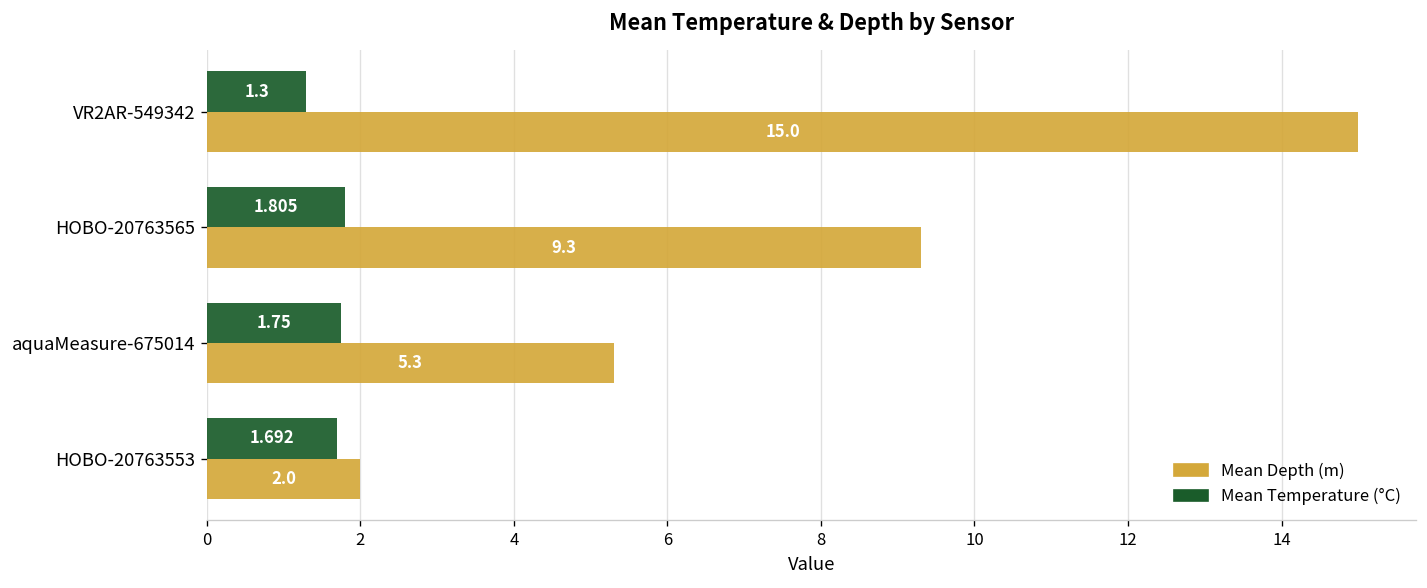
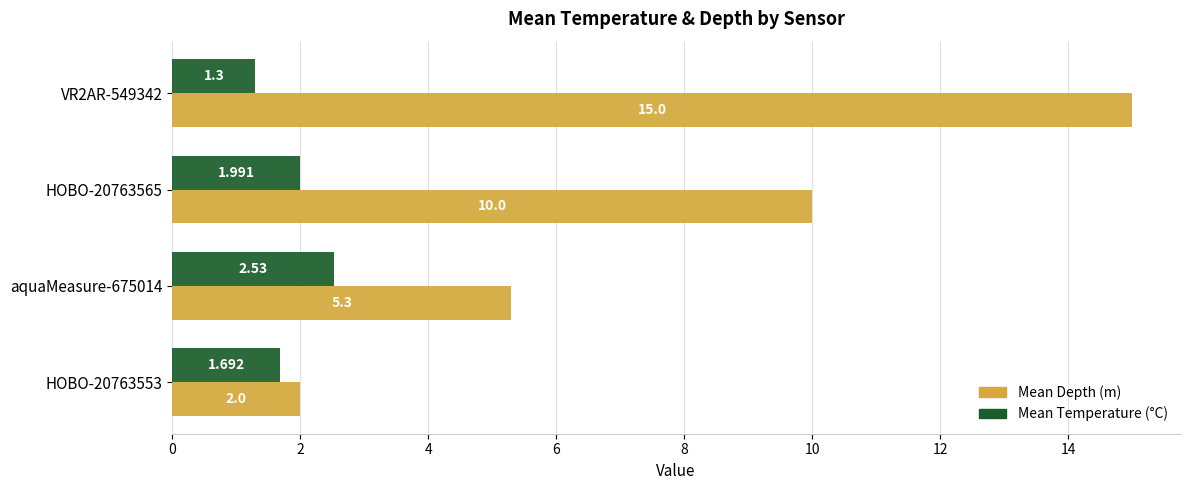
Mean Temperature (°C), HOBO-20763565: 1.805 -> 1.991
Mean Depth (m), HOBO-20763565: 9.3 -> 10.0
Mean Temperature (°C), aquaMeasure-675014: 1.75 -> 2.53
